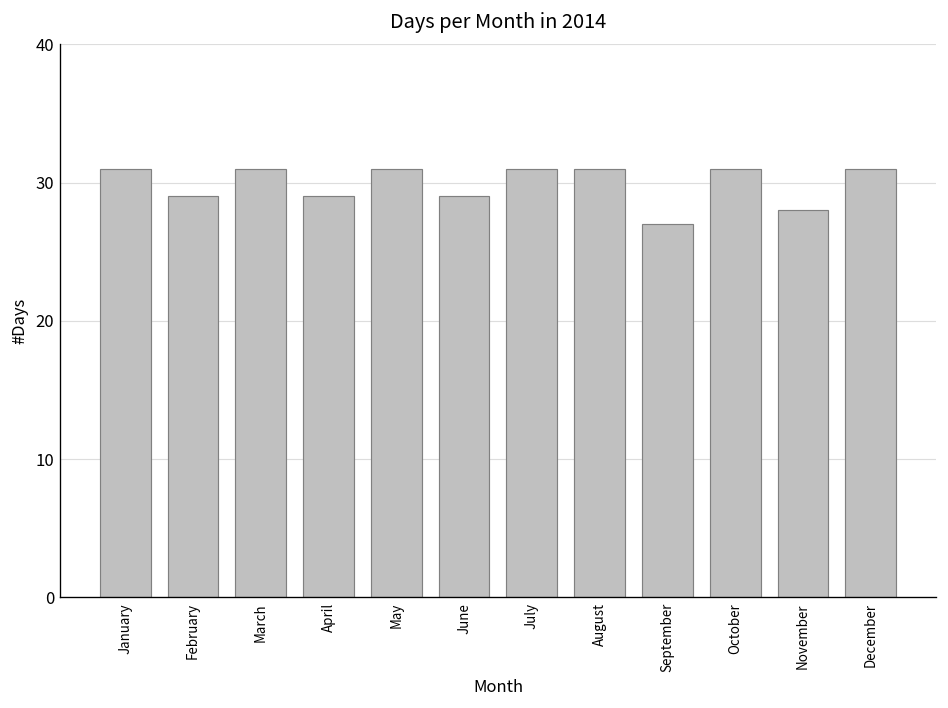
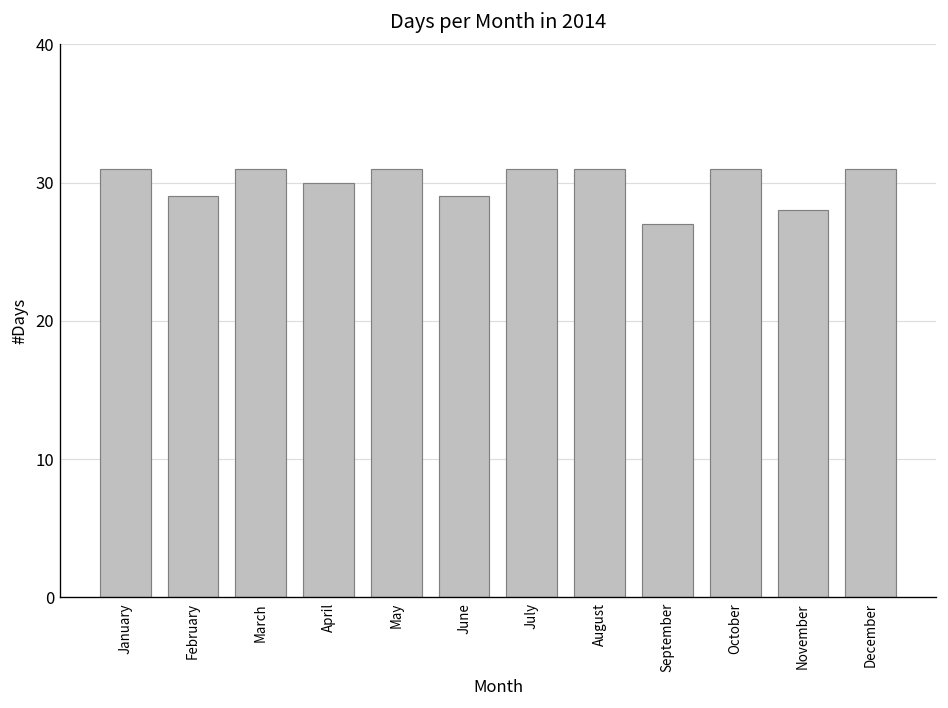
April: 29 -> 30
